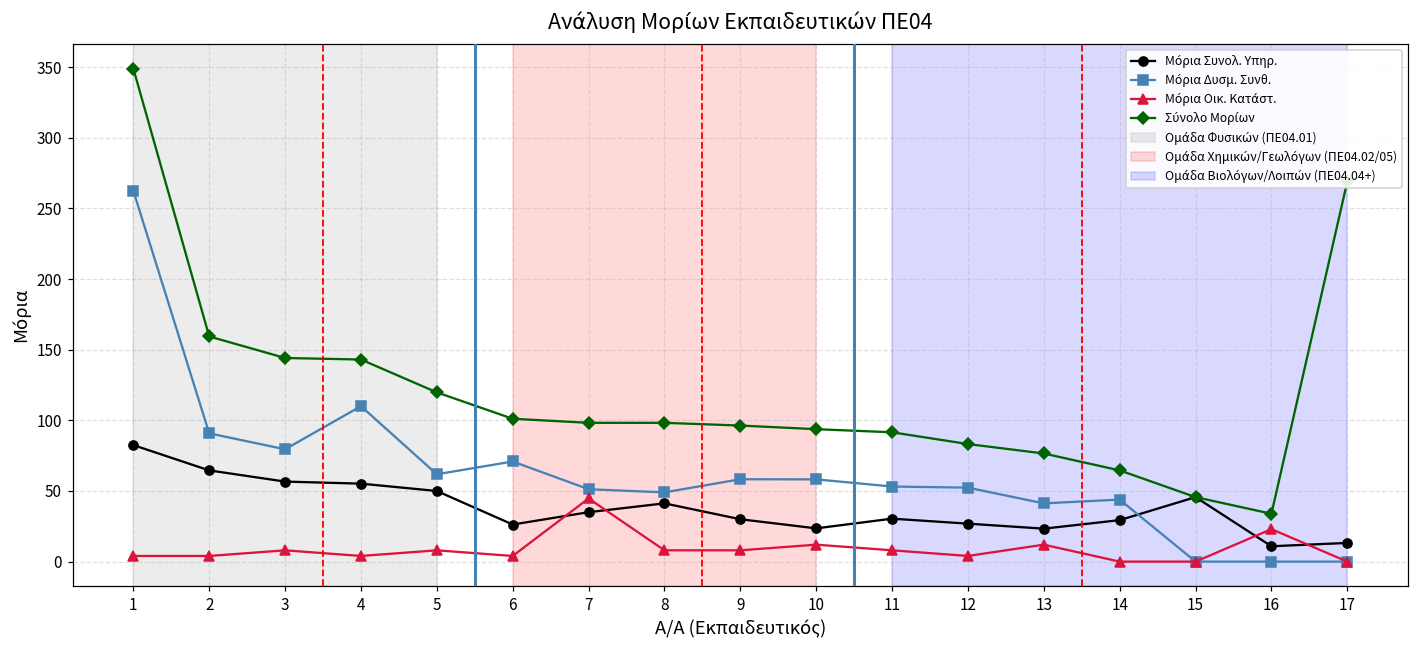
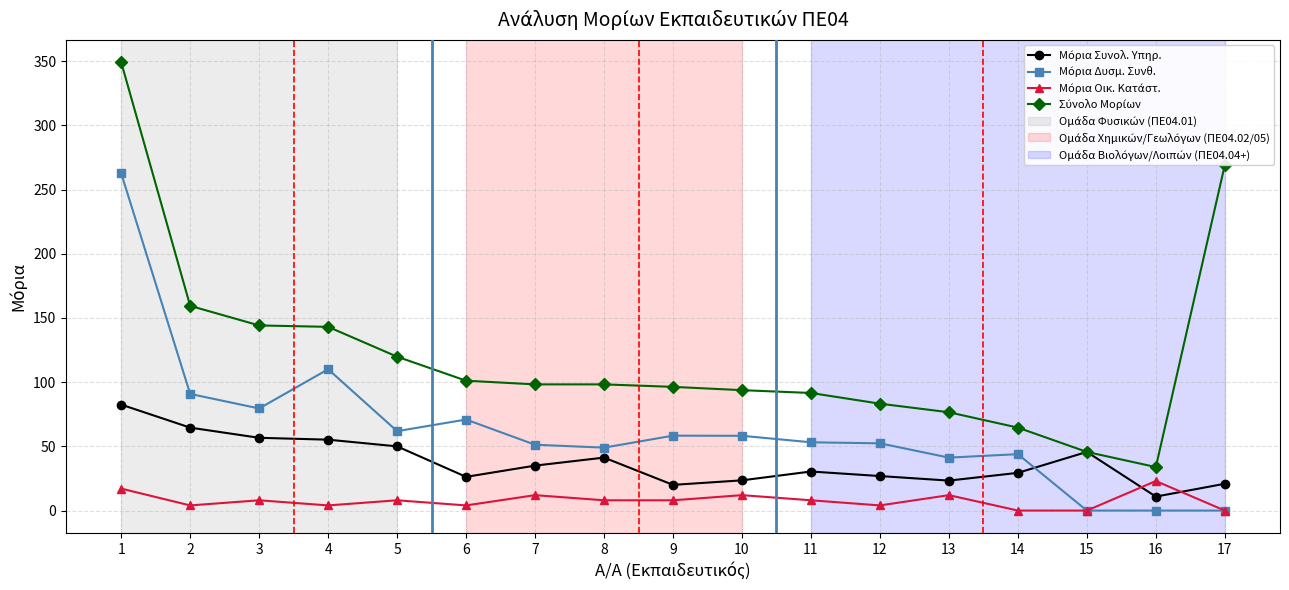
Μόρια Οικ. Κατάστ., 1: 4 -> 17
Μόρια Οικ. Κατάστ., 7: 45 -> 12
Μόρια Συνολ. Υπηρ., 9: 30 -> 20
Μόρια Συνολ. Υπηρ., 17: 13 -> 21
